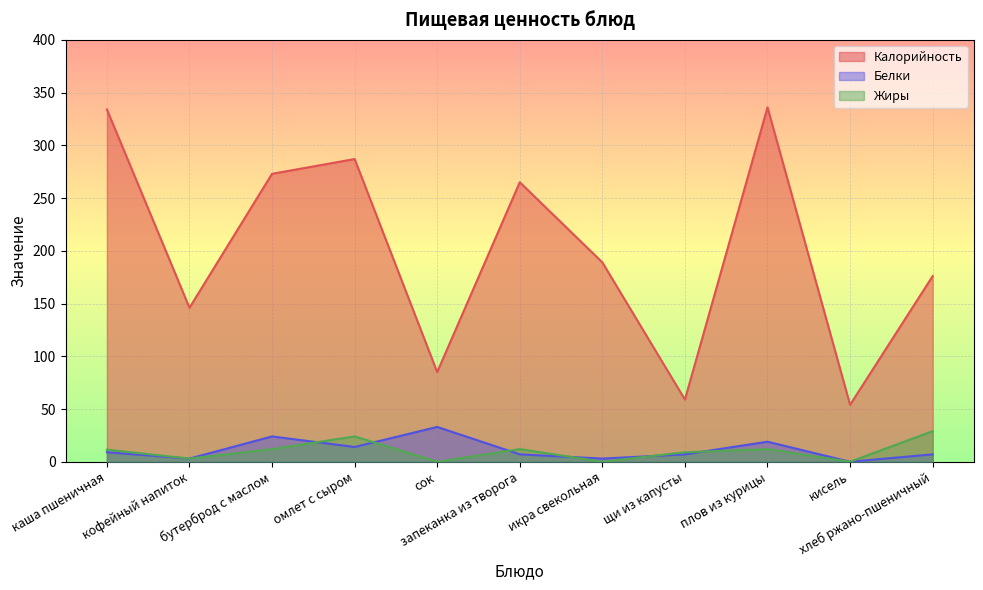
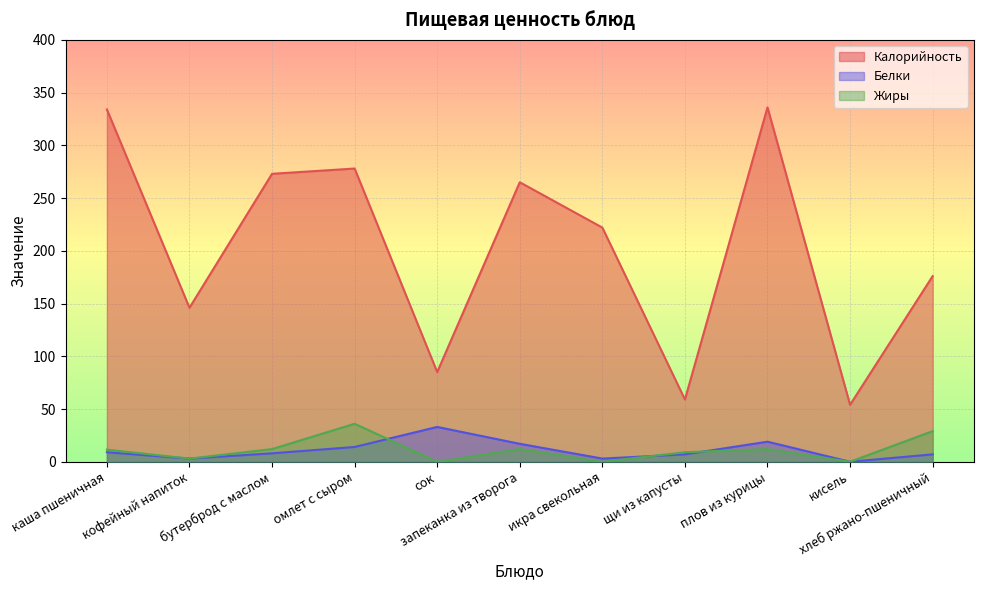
Белки, бутерброд с маслом: 24 -> 8
Калорийность, омлет с сыром: 287 -> 278
Жиры, омлет с сыром: 24 -> 36
Белки, запеканка из творога: 7 -> 17
Калорийность, икра свекольная: 189 -> 222
